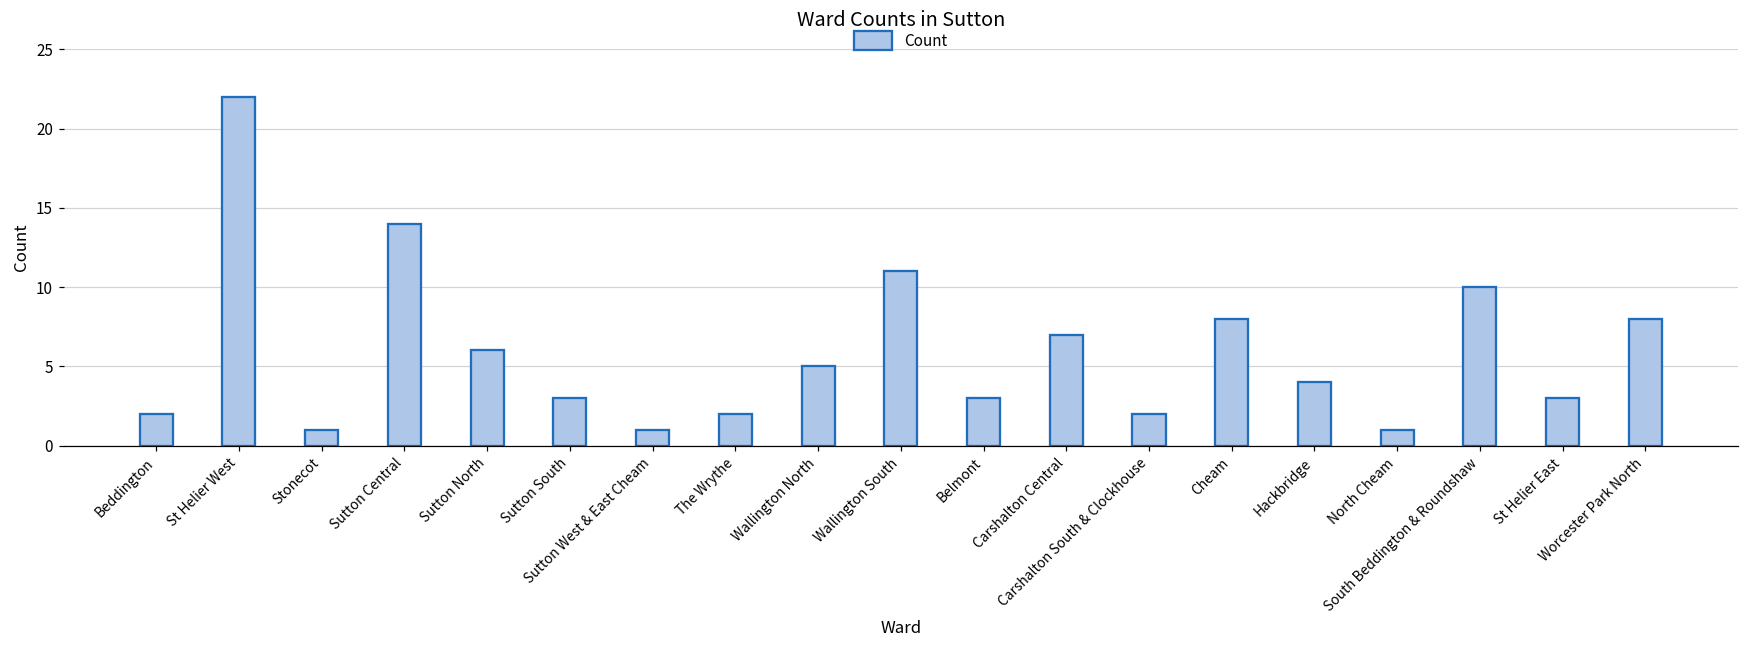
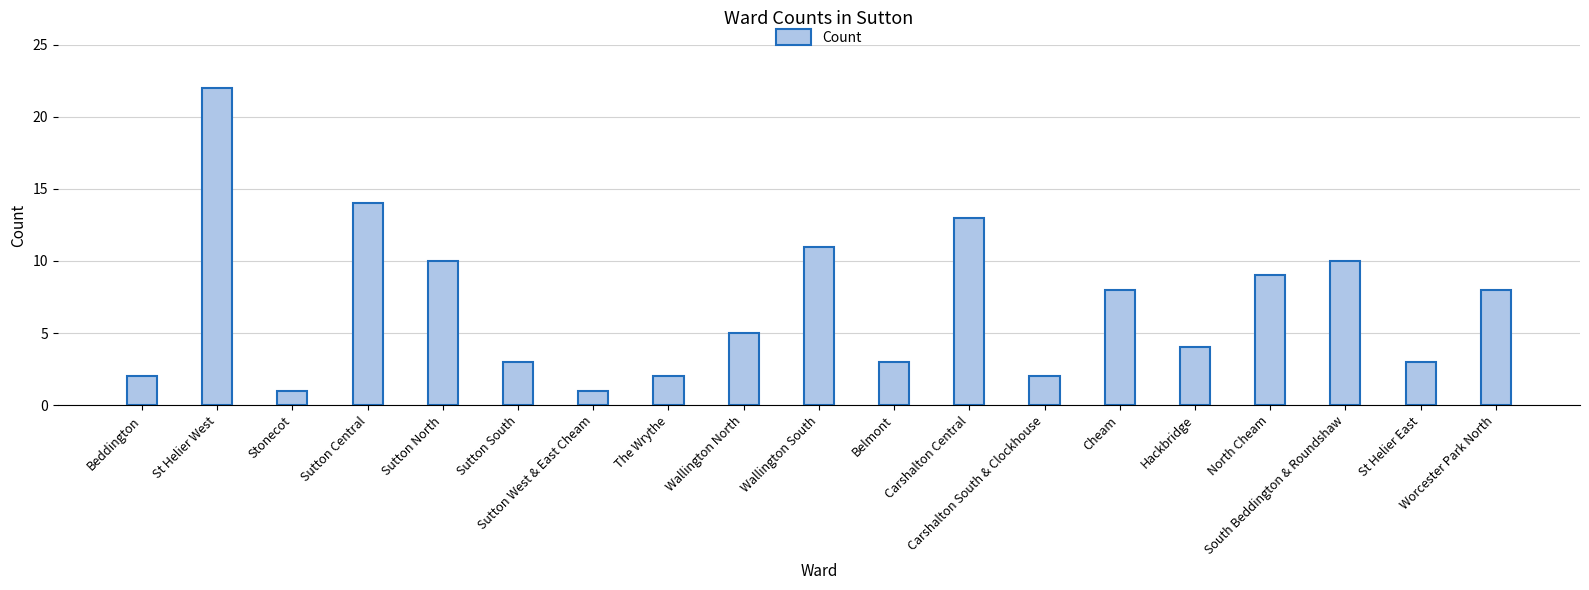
Sutton North: 6 -> 10
Carshalton Central: 7 -> 13
North Cheam: 1 -> 9
